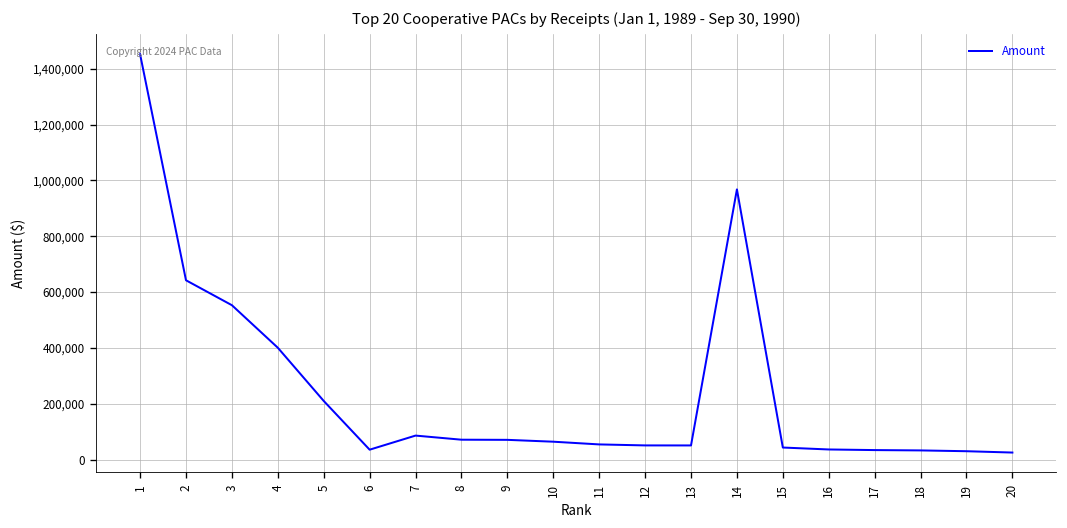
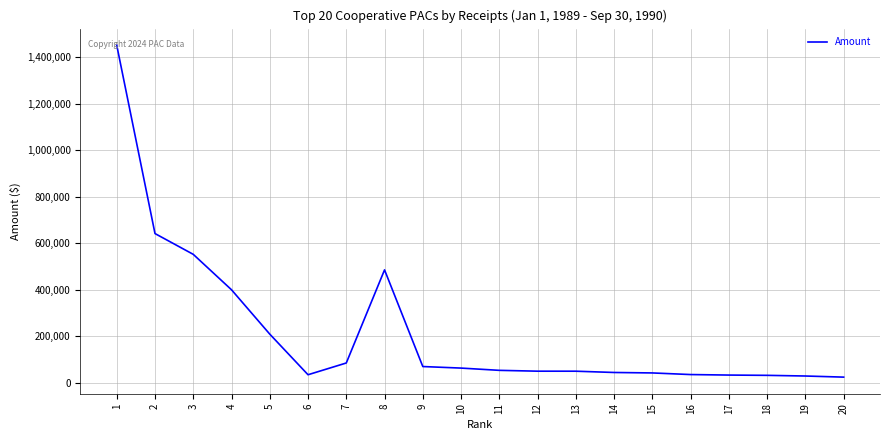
8: 70,000 -> 490,000
14: 970,000 -> 40,000
